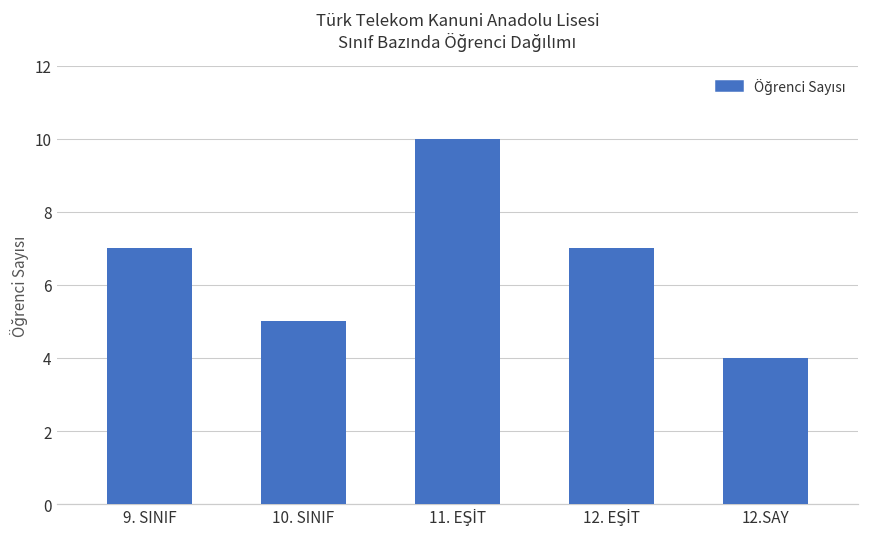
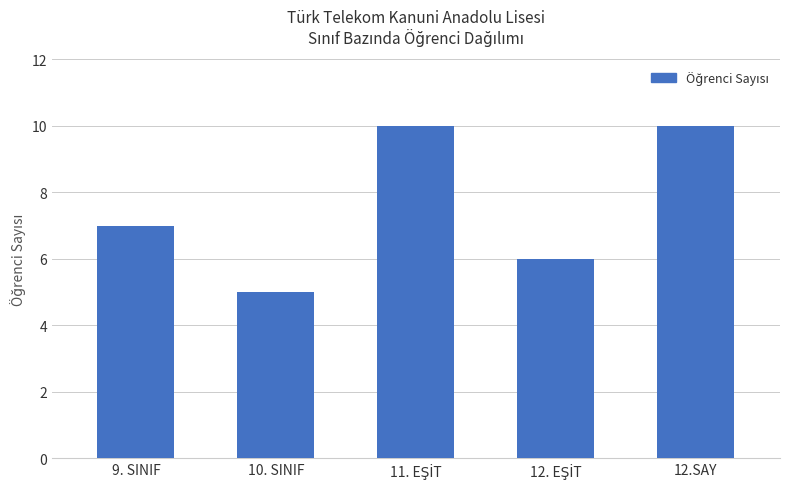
12. EŞİT: 7 -> 6
12.SAY: 4 -> 10
